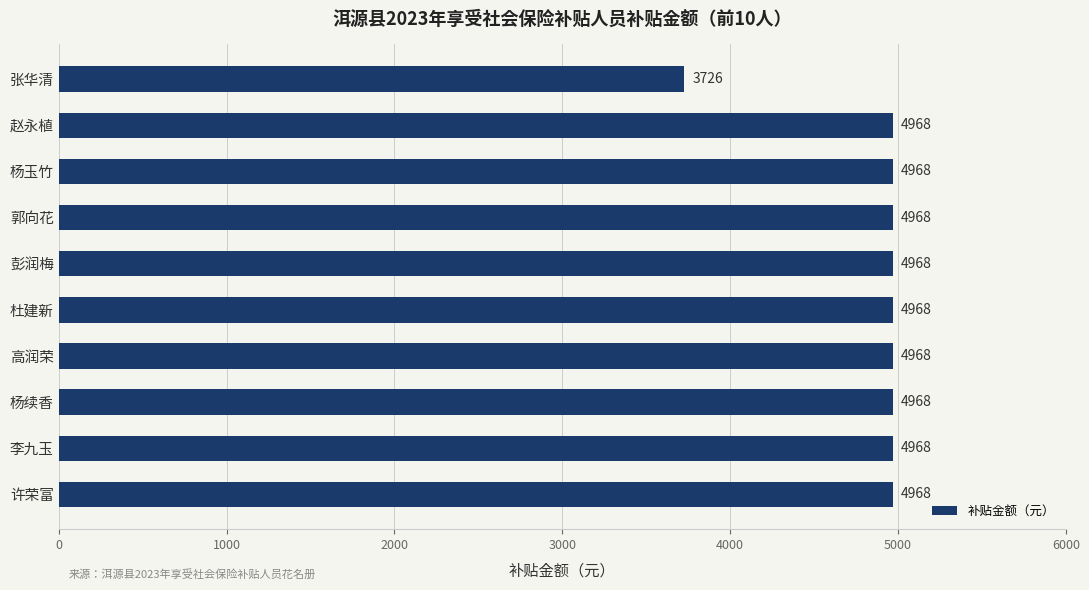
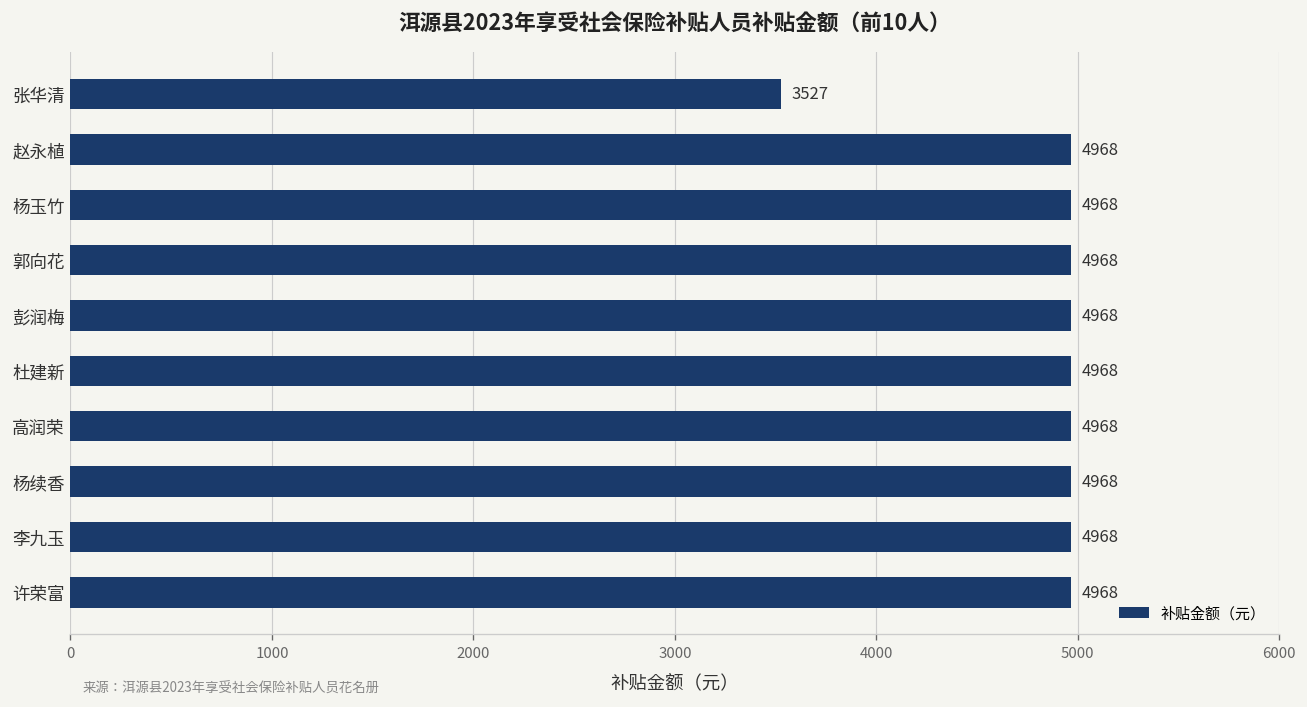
张华清: 3726 -> 3527
